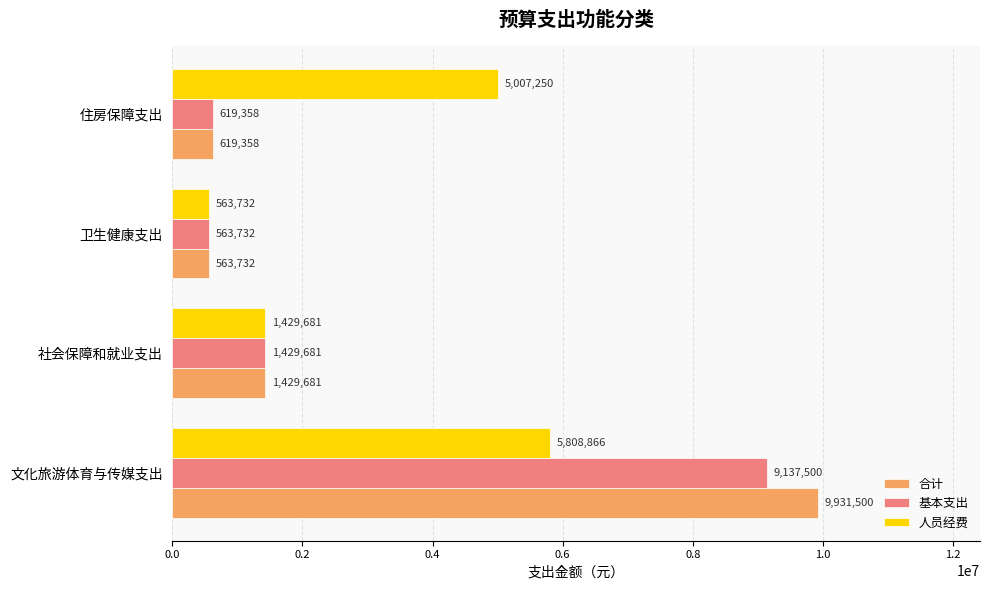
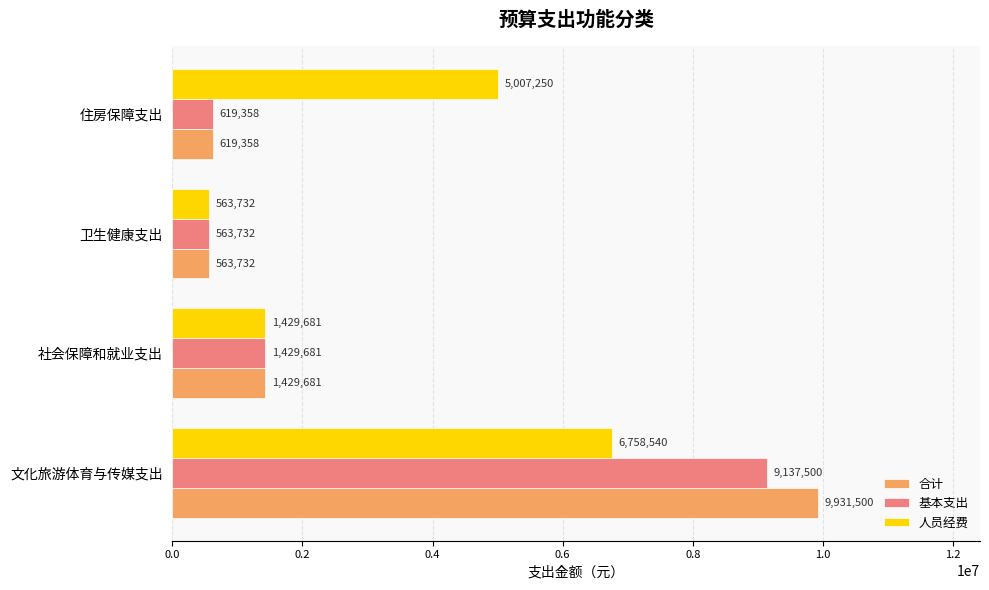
人员经费, 文化旅游体育与传媒支出: 5,808,866 -> 6,758,540
